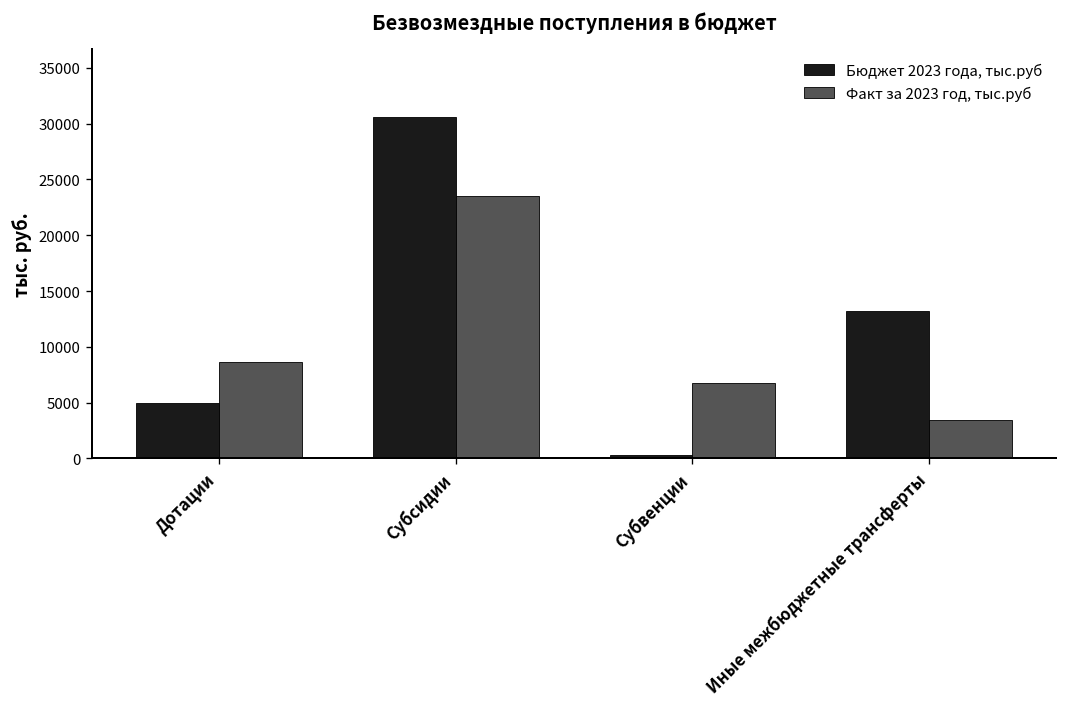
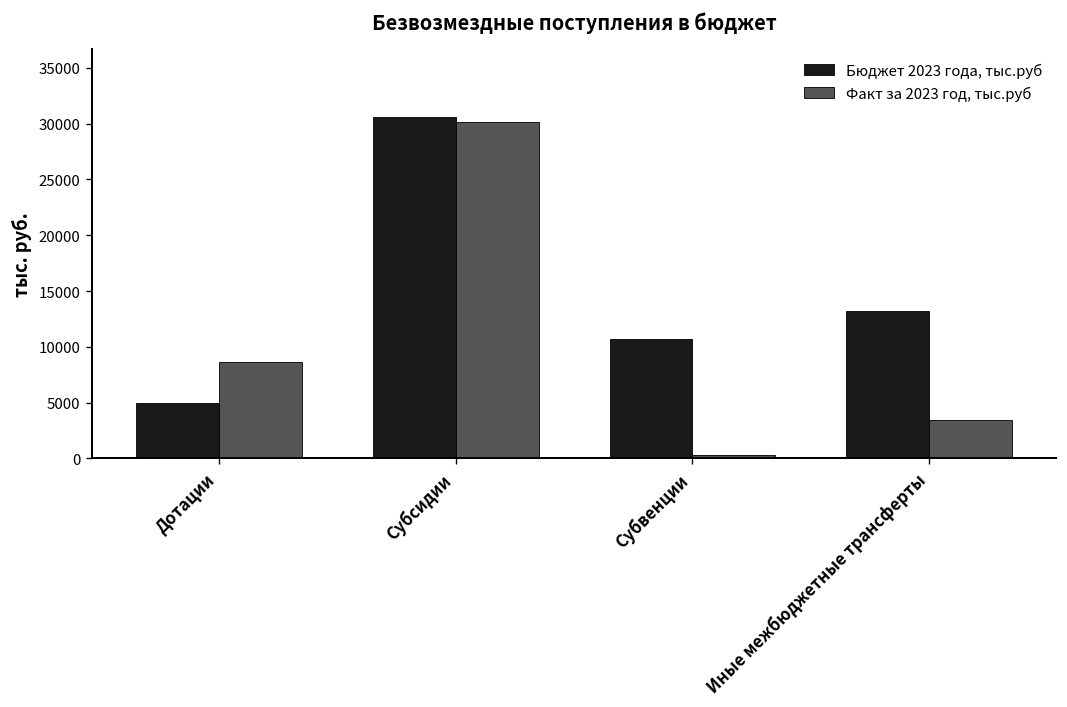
Факт за 2023 год, тыс.руб, Субсидии: 24000 -> 30000
Бюджет 2023 года, тыс.руб, Субвенции: 0 -> 11000
Факт за 2023 год, тыс.руб, Субвенции: 7000 -> 0
